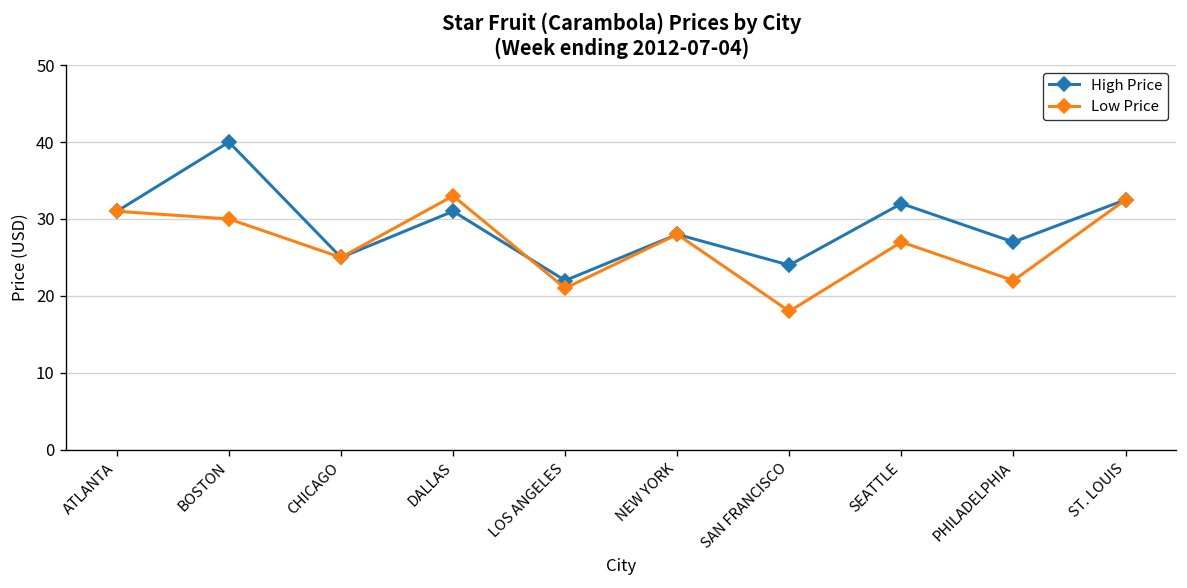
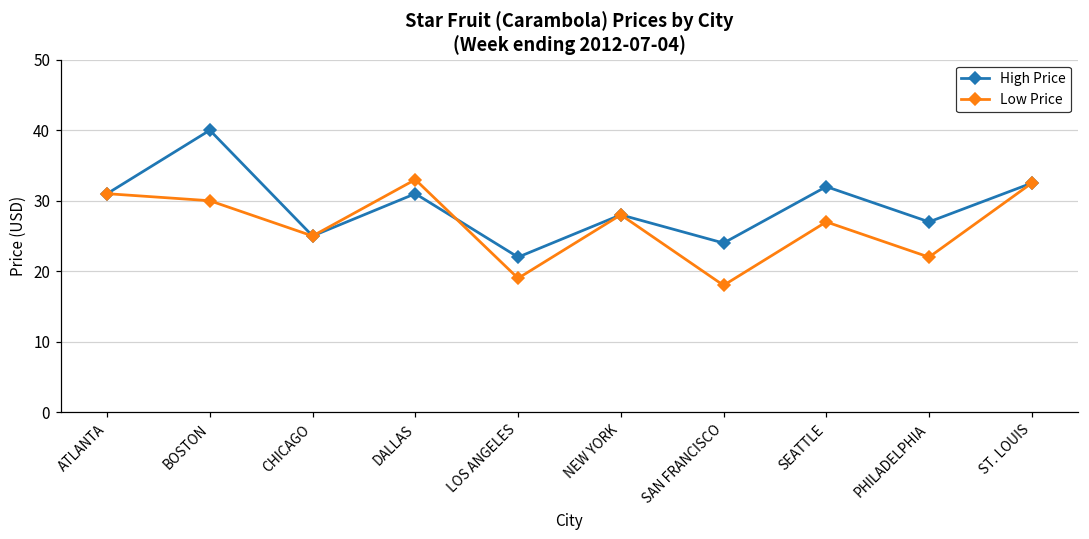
Low Price, LOS ANGELES: 21 -> 19
